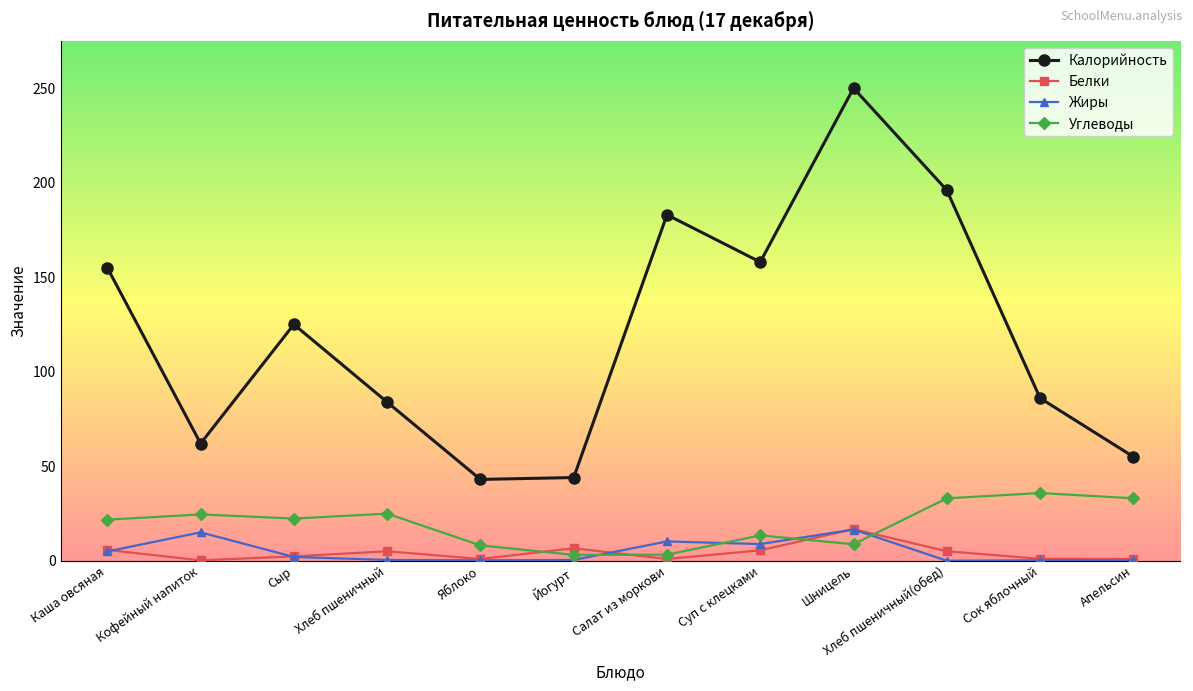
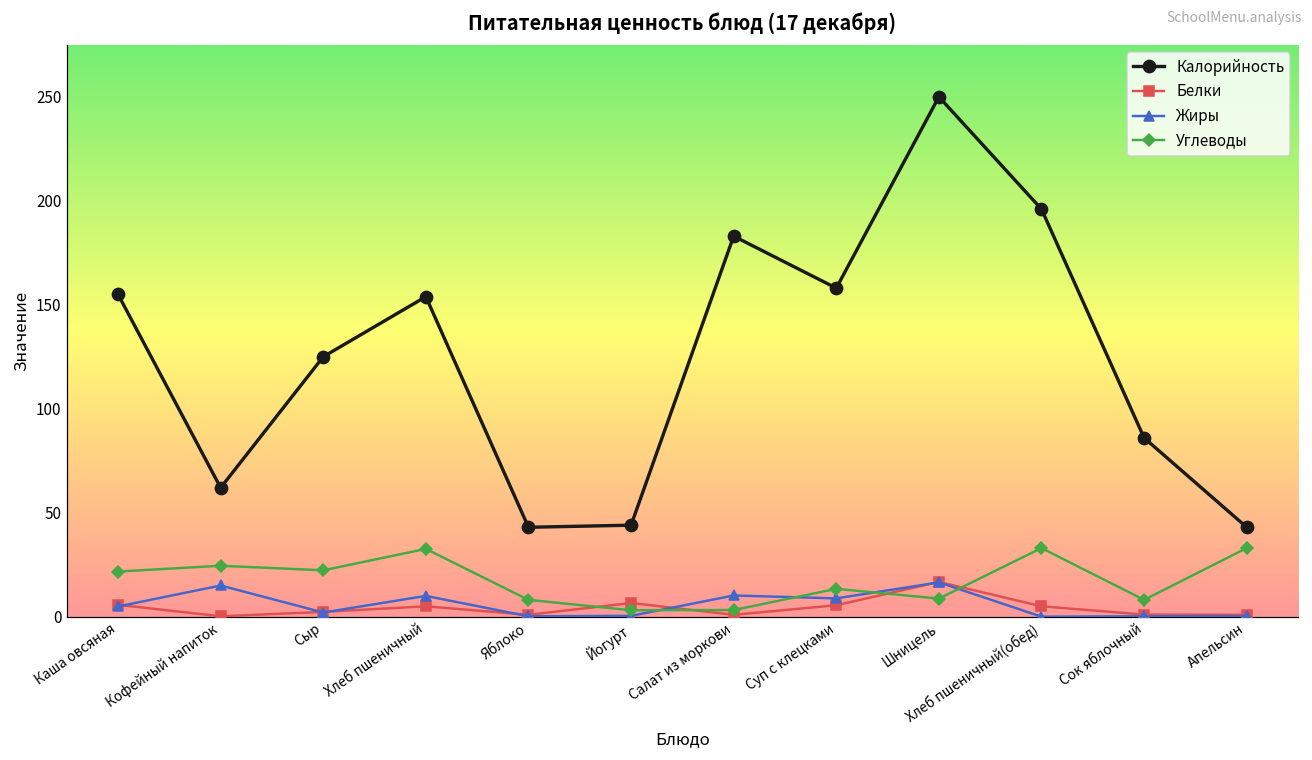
Калорийность, Хлеб пшеничный: 84 -> 154
Жиры, Хлеб пшеничный: 0 -> 10
Углеводы, Хлеб пшеничный: 25 -> 33
Углеводы, Сок яблочный: 36 -> 8
Калорийность, Апельсин: 55 -> 43
